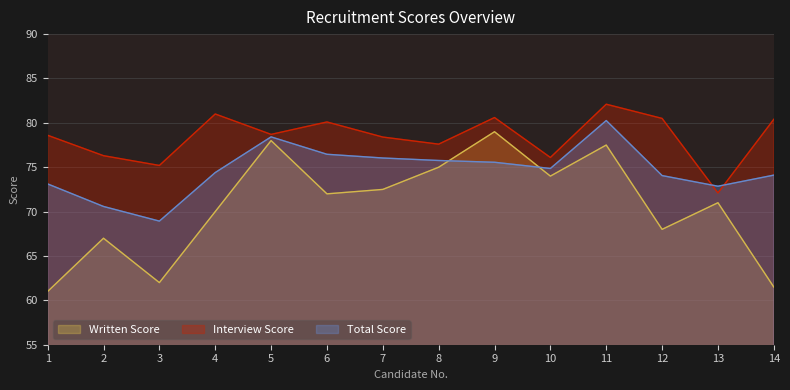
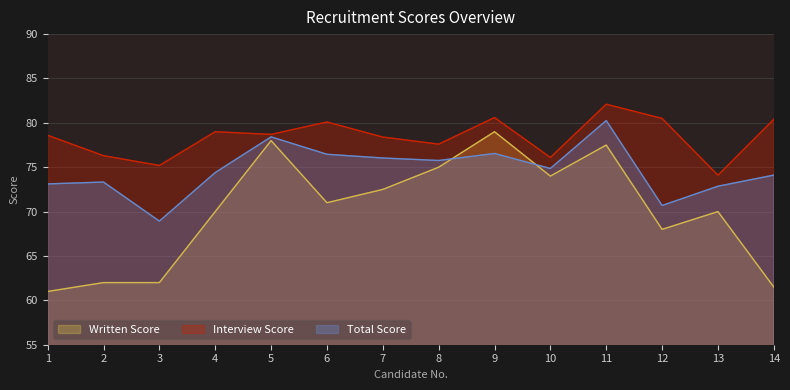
Written Score, 2: 67 -> 62
Total Score, 2: 71 -> 73
Interview Score, 4: 81 -> 79
Written Score, 6: 72 -> 71
Total Score, 9: 76 -> 77
Total Score, 12: 74 -> 71
Written Score, 13: 71 -> 70
Interview Score, 13: 72 -> 74
